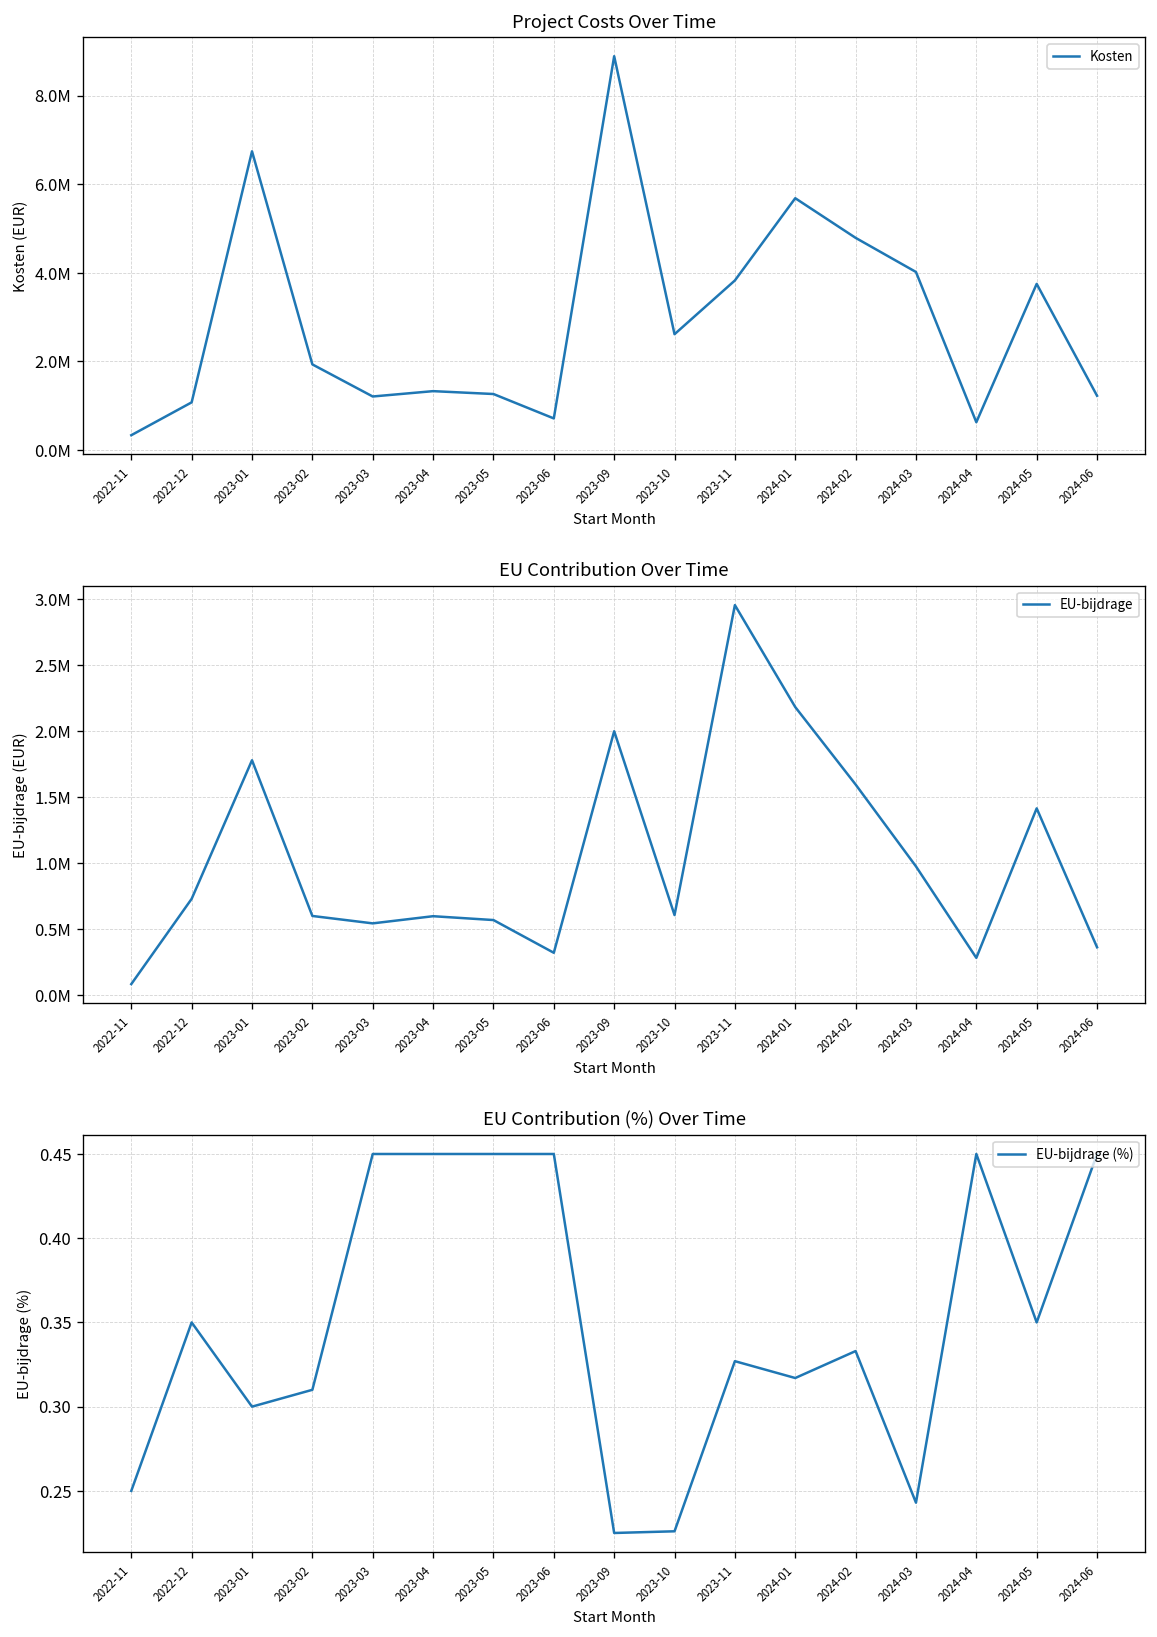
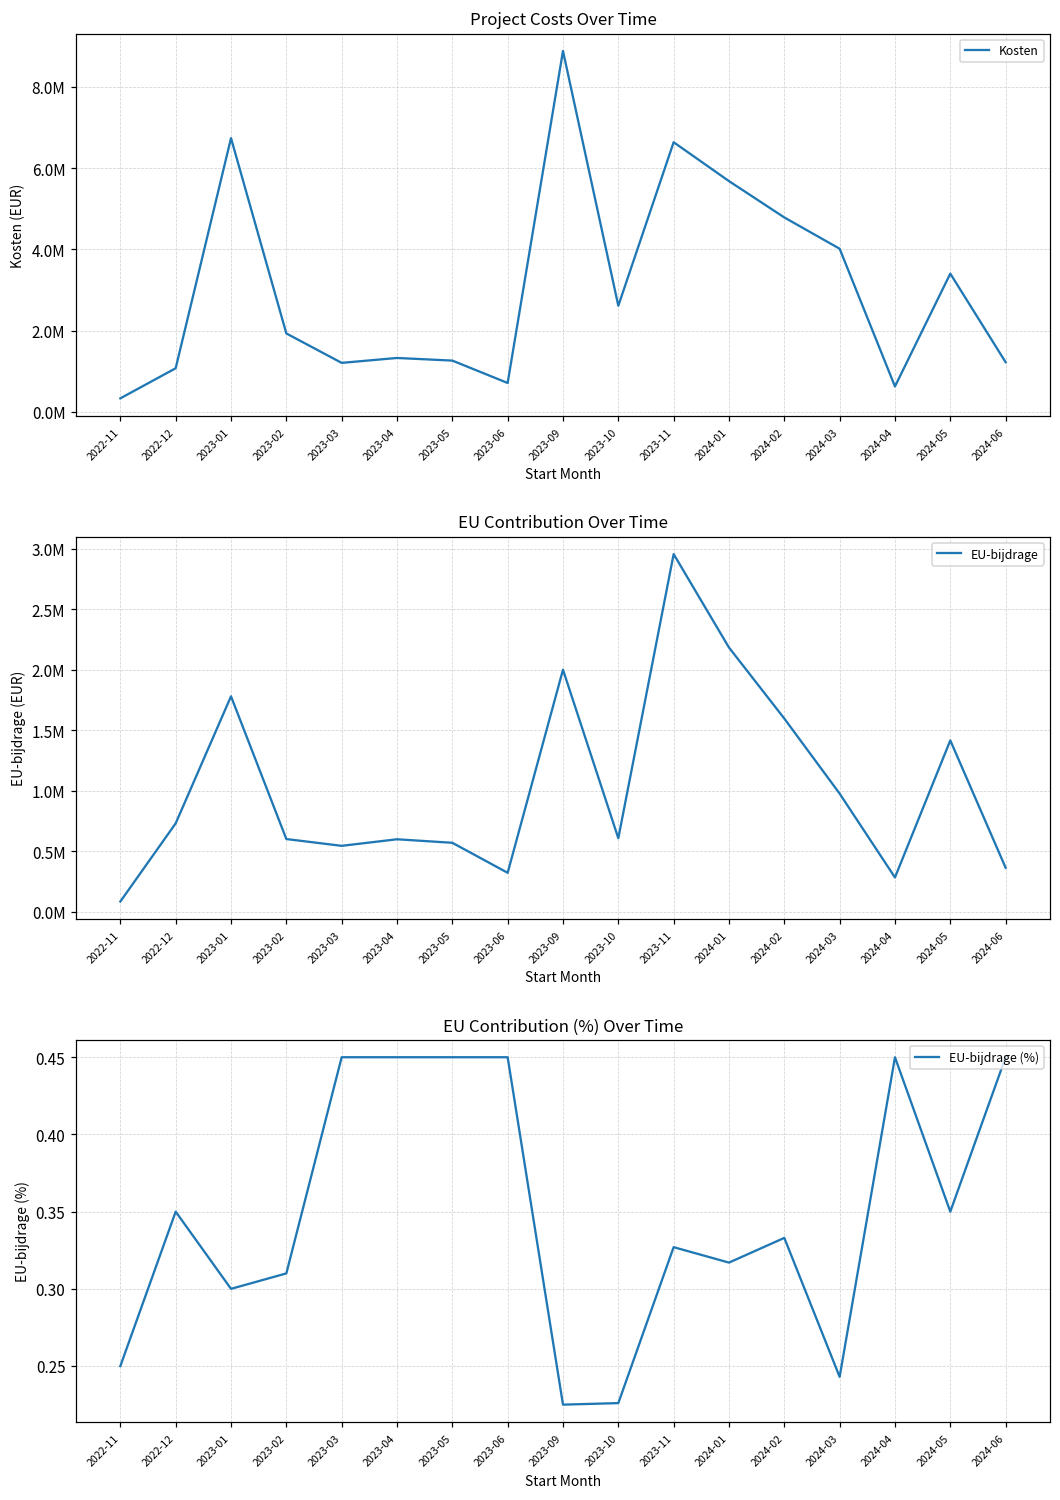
Project Costs Over Time, 2023-11: 3800000 -> 6600000
Project Costs Over Time, 2024-05: 3800000 -> 3400000
